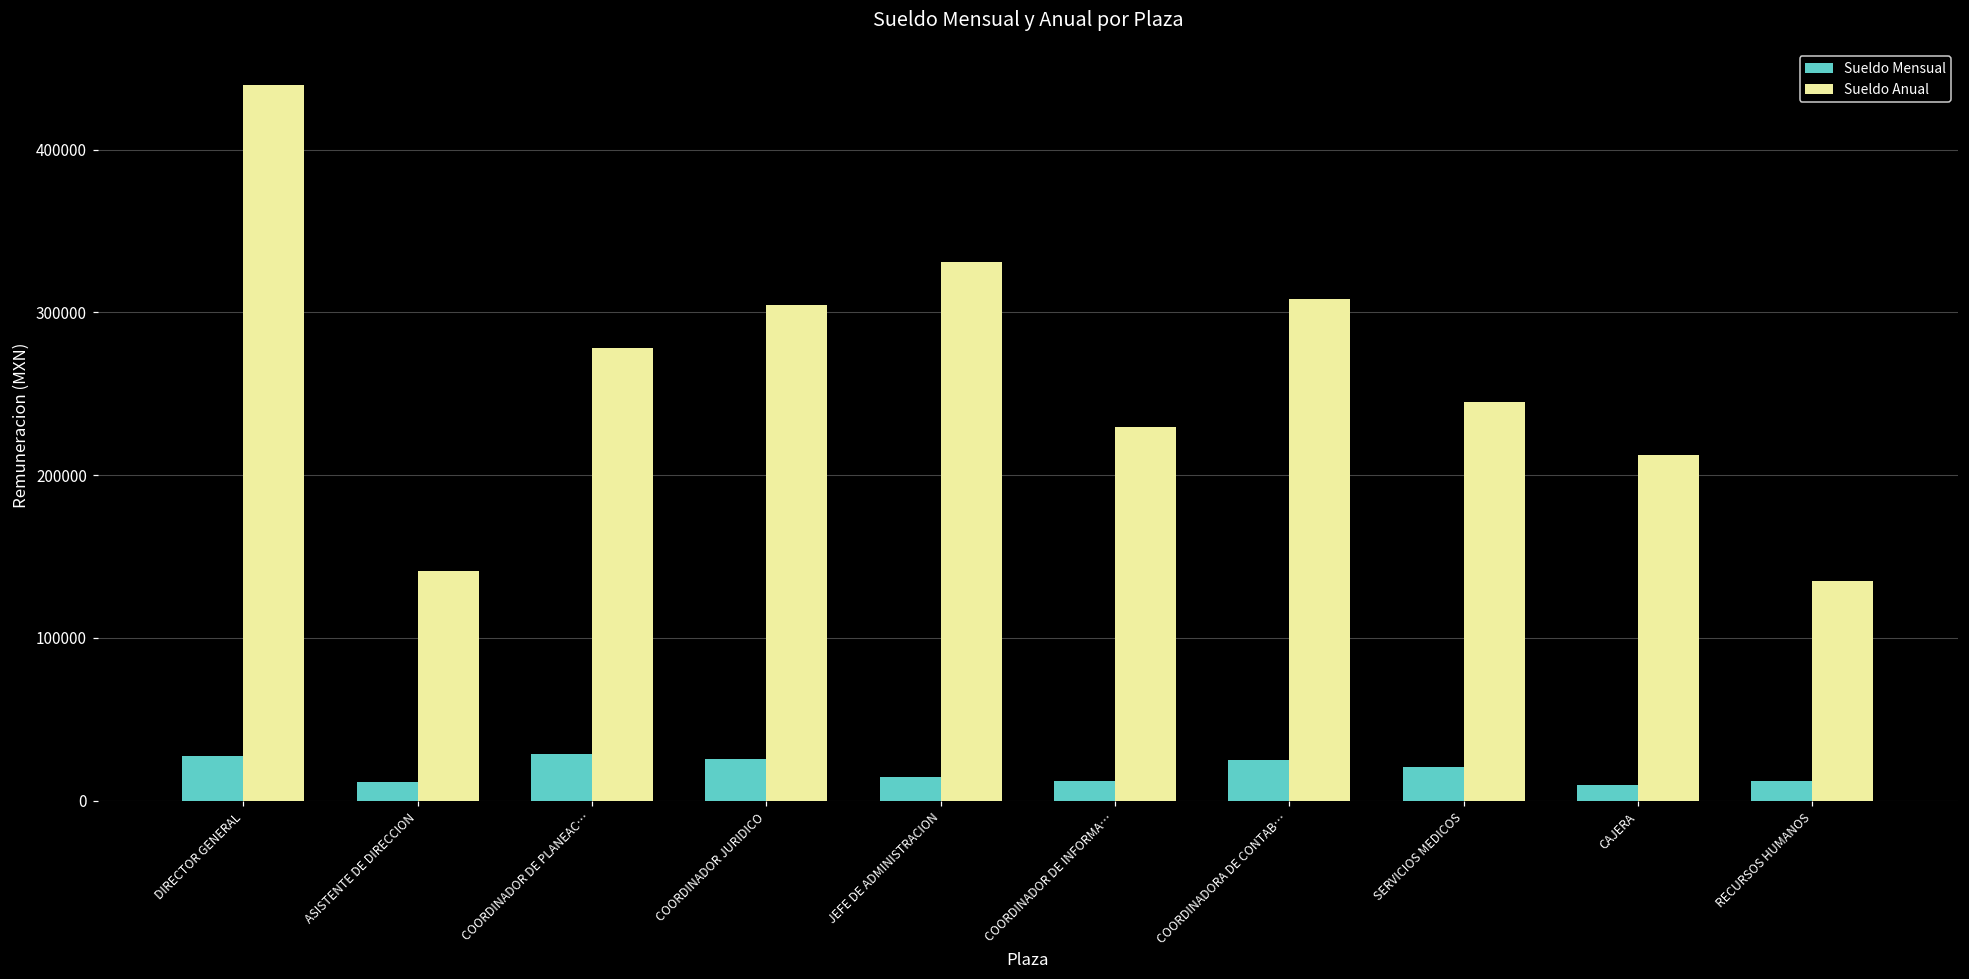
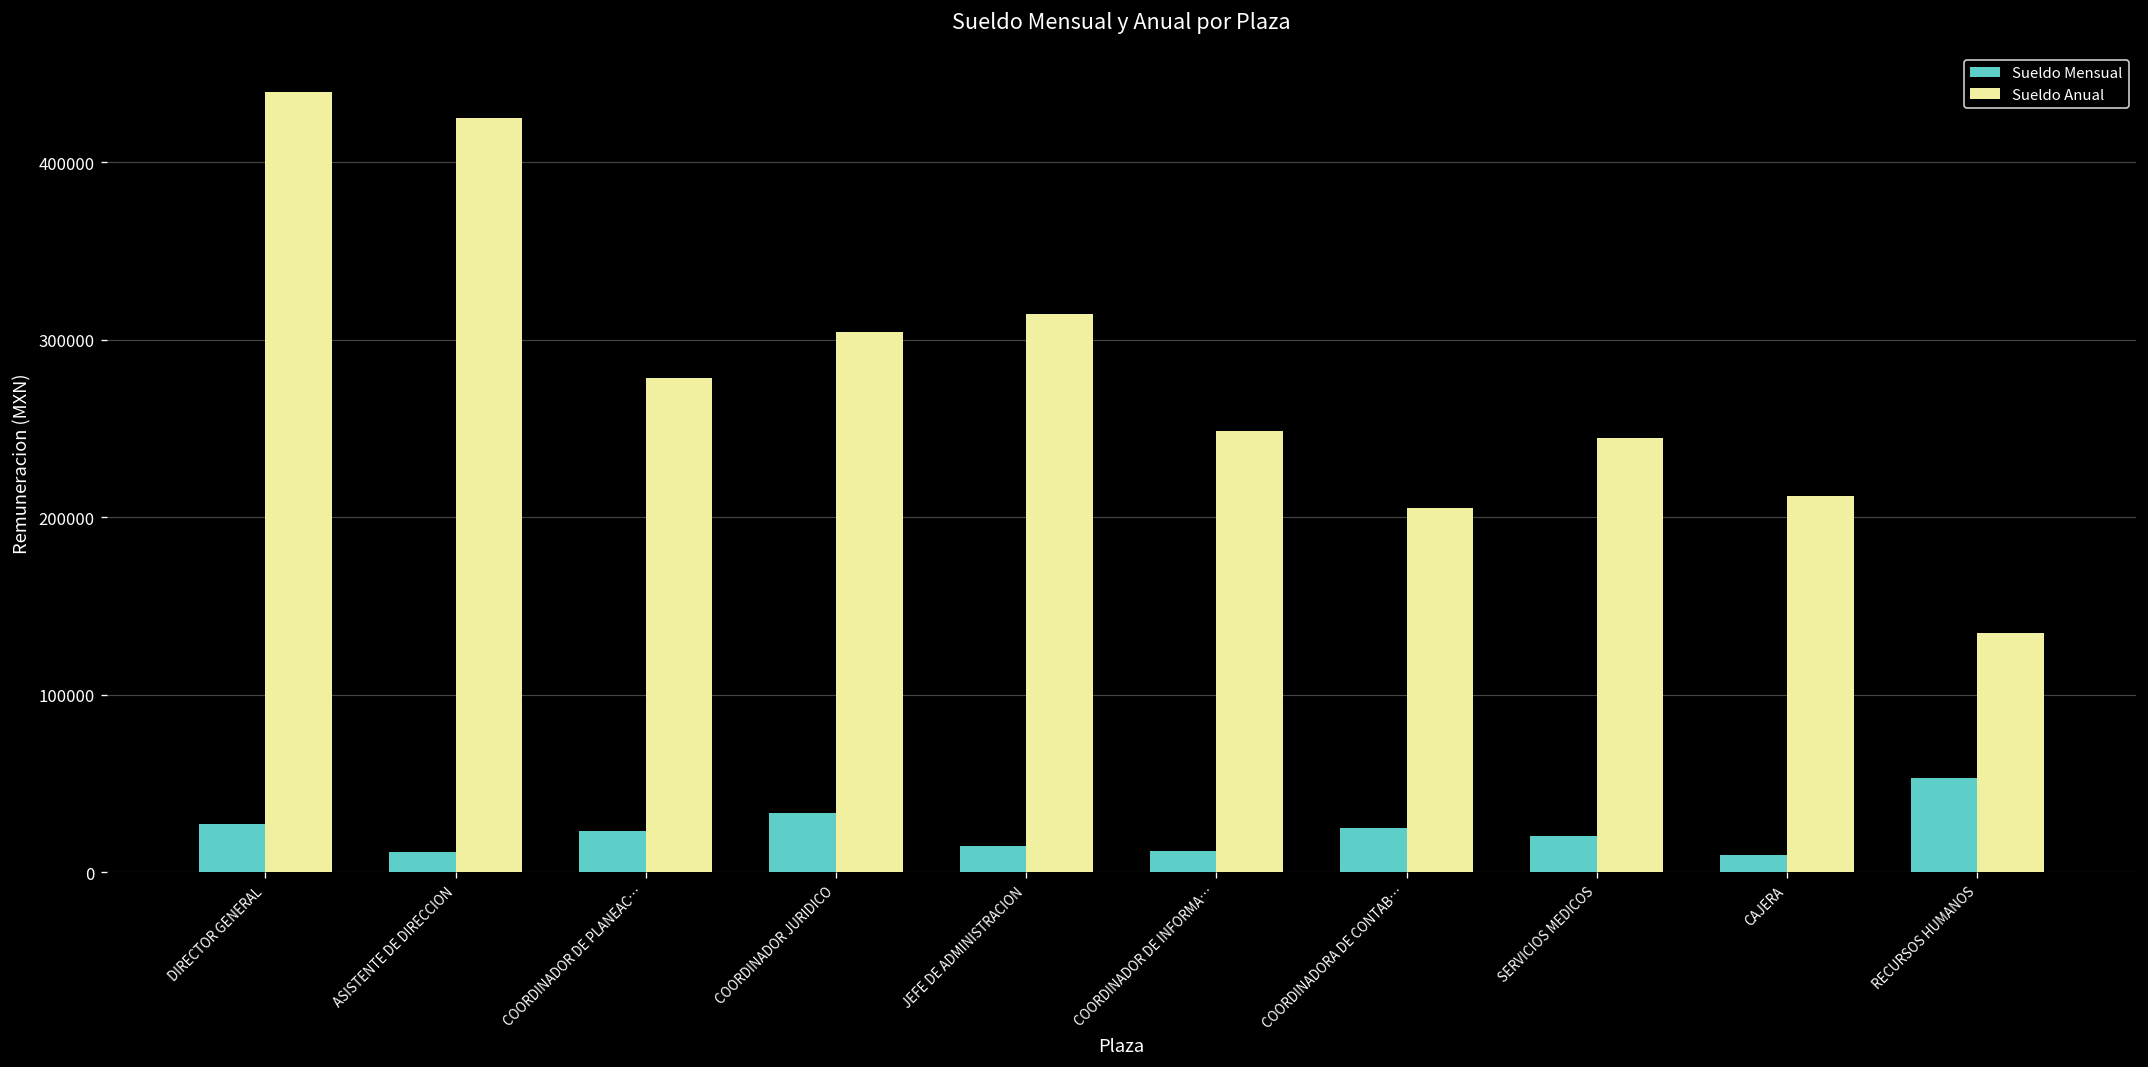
Sueldo Anual, ASISTENTE DE DIRECCION: 141000 -> 425000
Sueldo Mensual, COORDINADOR DE PLANEAC…: 29000 -> 23000
Sueldo Mensual, COORDINADOR JURIDICO: 25000 -> 33000
Sueldo Anual, JEFE DE ADMINISTRACION: 331000 -> 315000
Sueldo Anual, COORDINADOR DE INFORMA…: 230000 -> 249000
Sueldo Anual, COORDINADORA DE CONTAB…: 308000 -> 205000
Sueldo Mensual, RECURSOS HUMANOS: 12000 -> 53000
